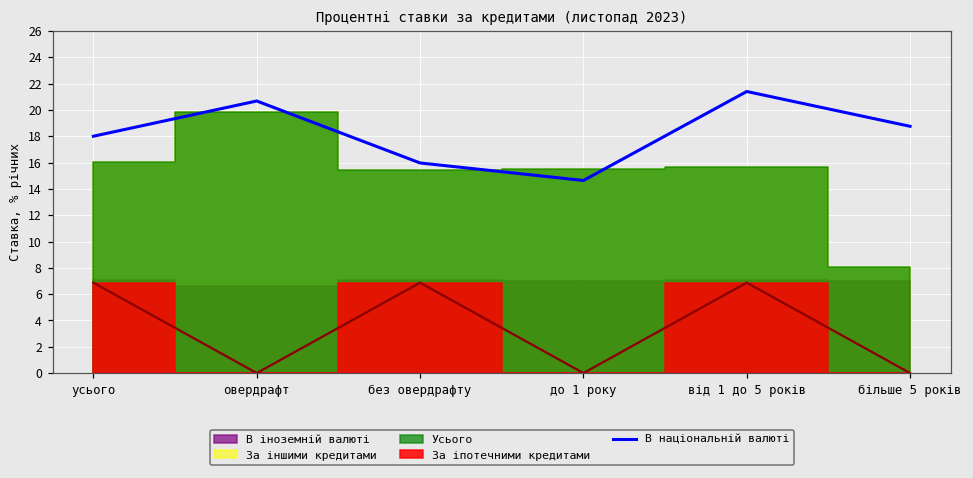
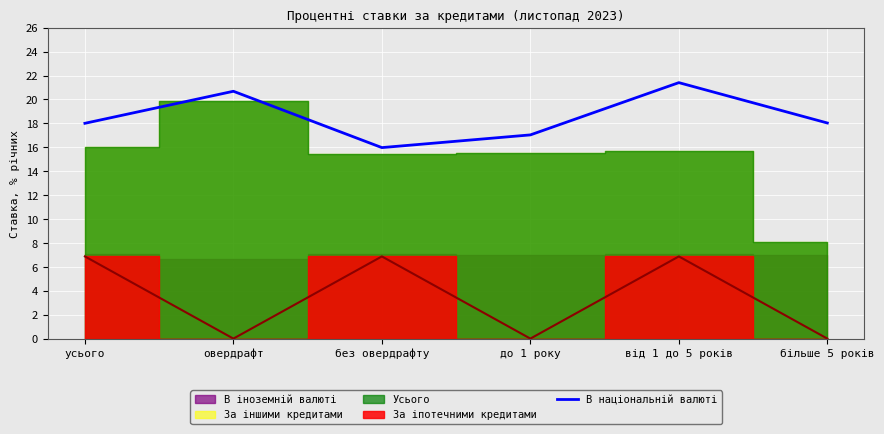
В національній валюті, до 1 року: 14.6 -> 17.0
В національній валюті, більше 5 років: 18.8 -> 18.0
